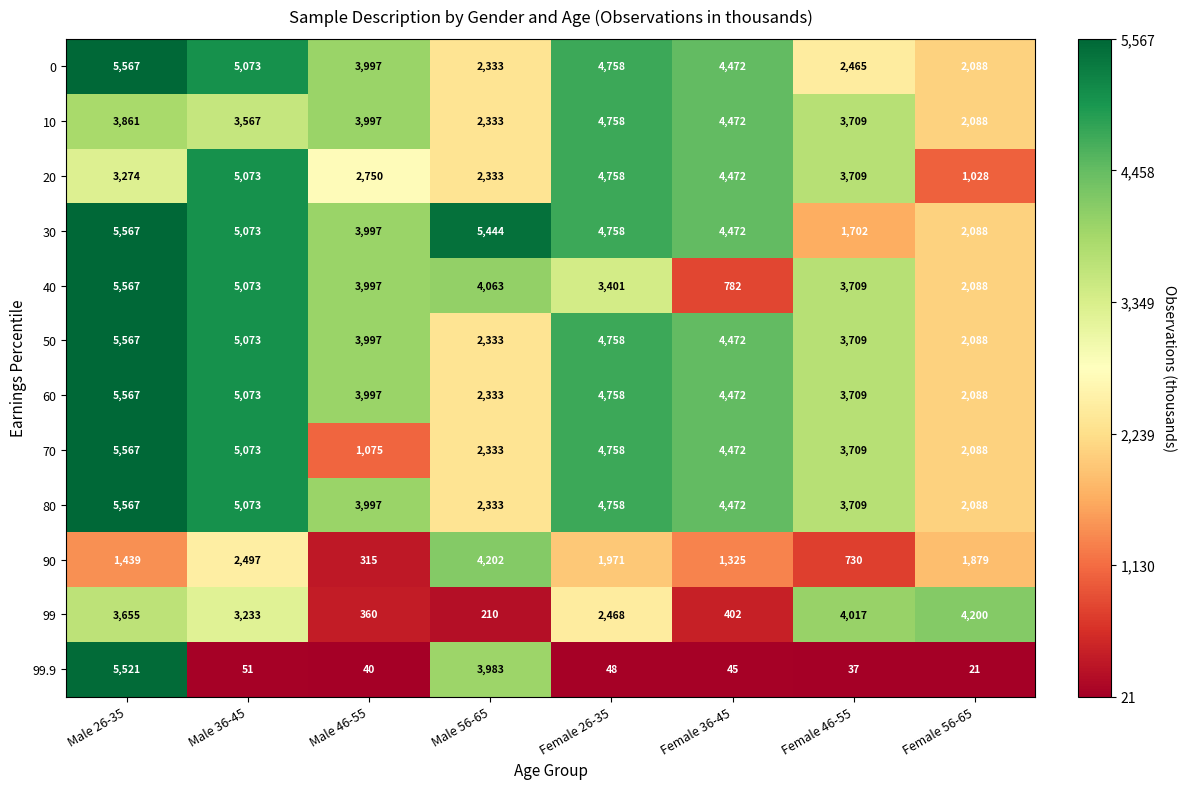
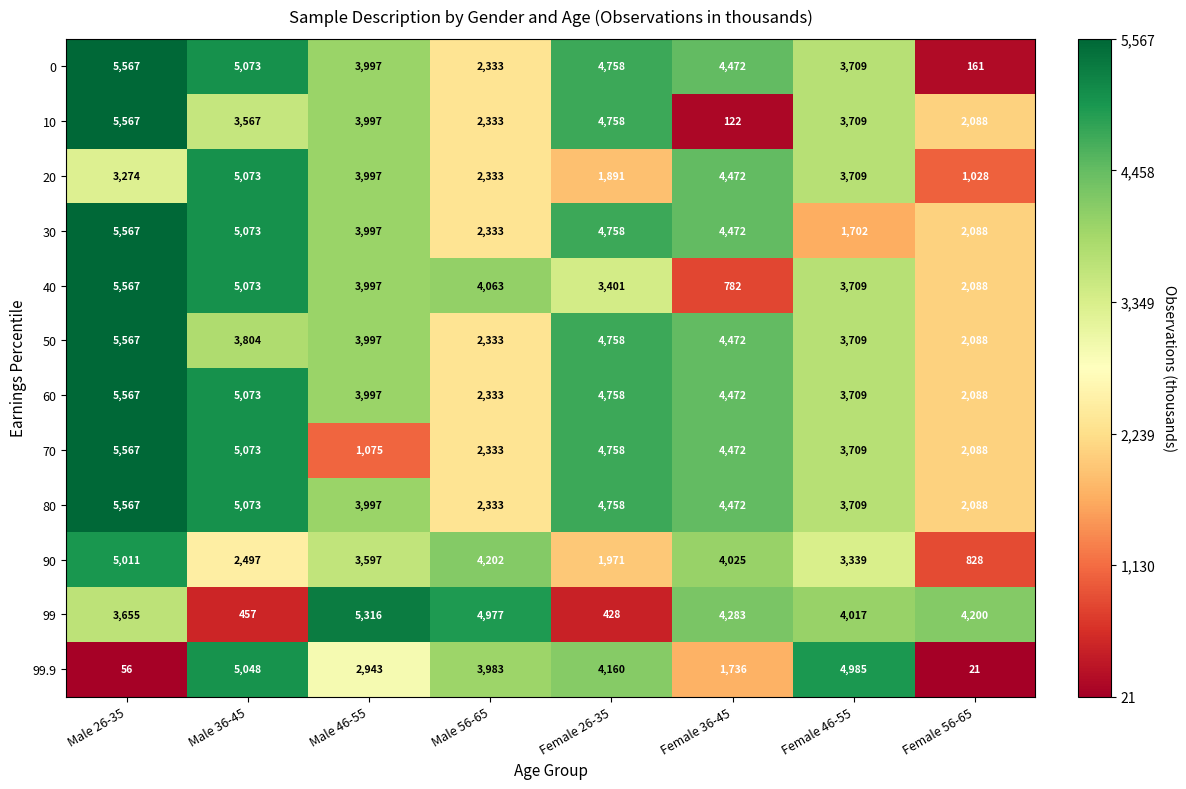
0, Female 46-55: 2,465 -> 3,709
0, Female 56-65: 2,088 -> 161
10, Male 26-35: 3,861 -> 5,567
10, Female 36-45: 4,472 -> 122
20, Male 46-55: 2,750 -> 3,997
20, Female 26-35: 4,758 -> 1,891
30, Male 56-65: 5,444 -> 2,333
50, Male 36-45: 5,073 -> 3,804
90, Male 26-35: 1,439 -> 5,011
90, Male 46-55: 315 -> 3,597
90, Female 36-45: 1,325 -> 4,025
90, Female 46-55: 730 -> 3,339
90, Female 56-65: 1,879 -> 828
99, Male 36-45: 3,233 -> 457
99, Male 46-55: 360 -> 5,316
99, Male 56-65: 210 -> 4,977
99, Female 26-35: 2,468 -> 428
99, Female 36-45: 402 -> 4,283
99.9, Male 26-35: 5,521 -> 56
99.9, Male 36-45: 51 -> 5,048
99.9, Male 46-55: 40 -> 2,943
99.9, Female 26-35: 48 -> 4,160
99.9, Female 36-45: 45 -> 1,736
99.9, Female 46-55: 37 -> 4,985
